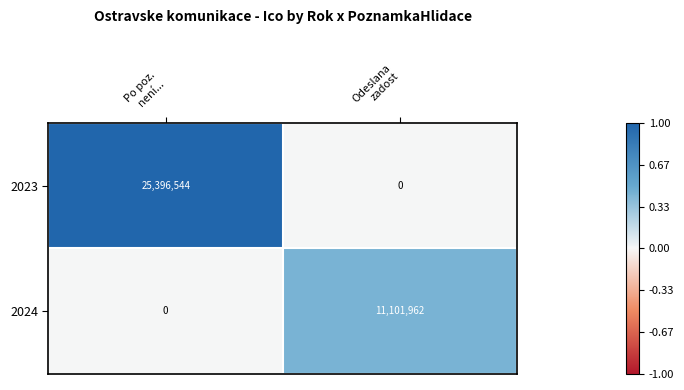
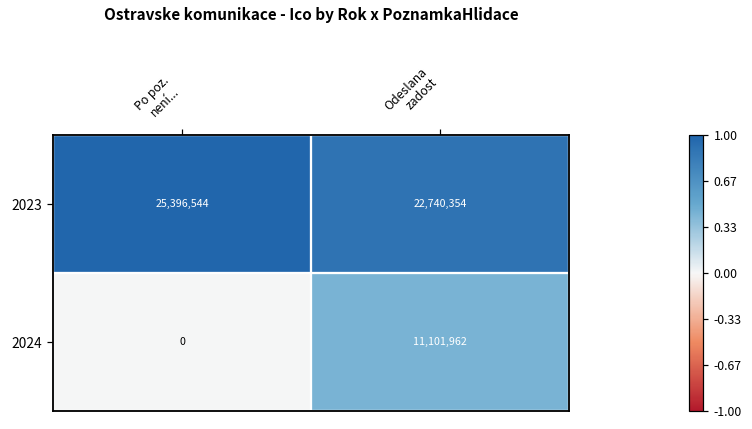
2023, Odeslana zadost: 0 -> 22,740,354
